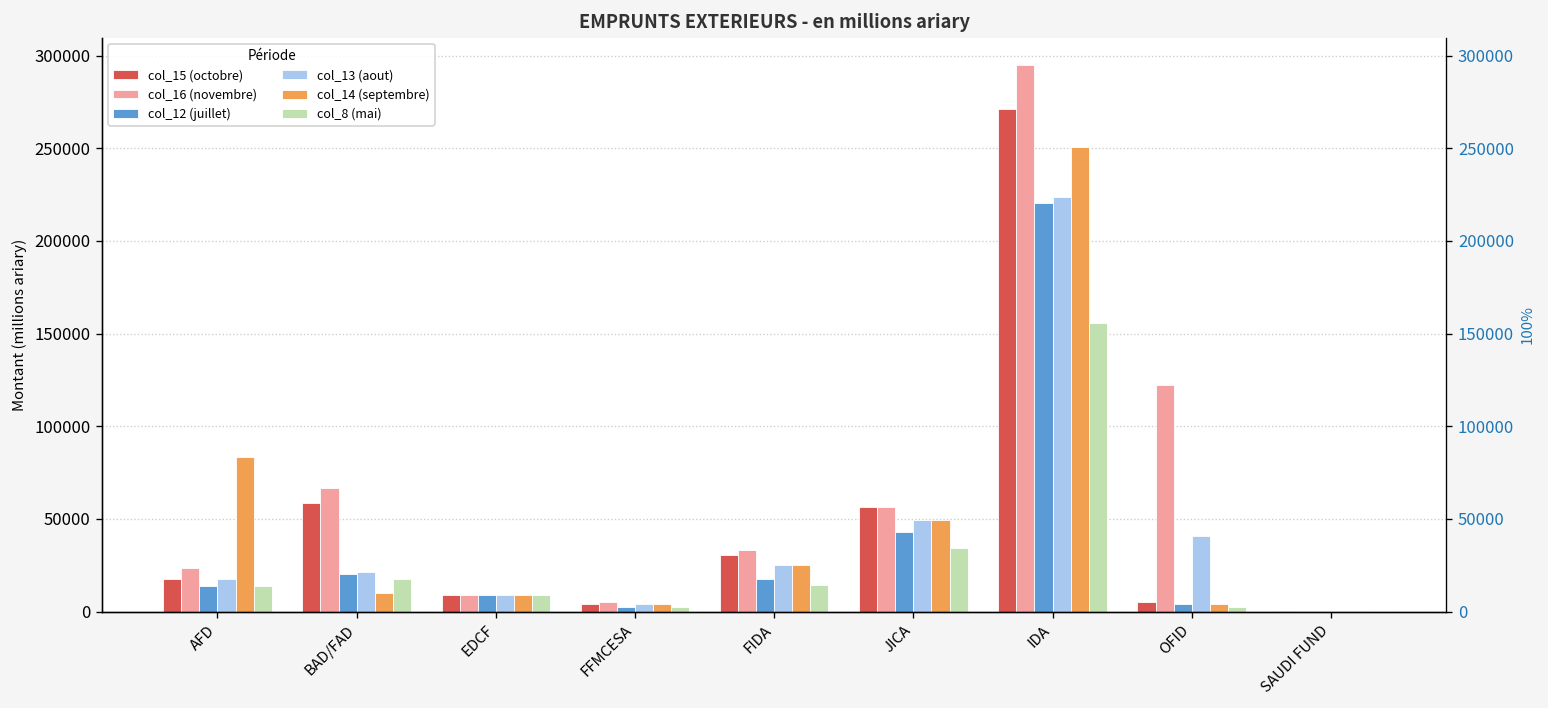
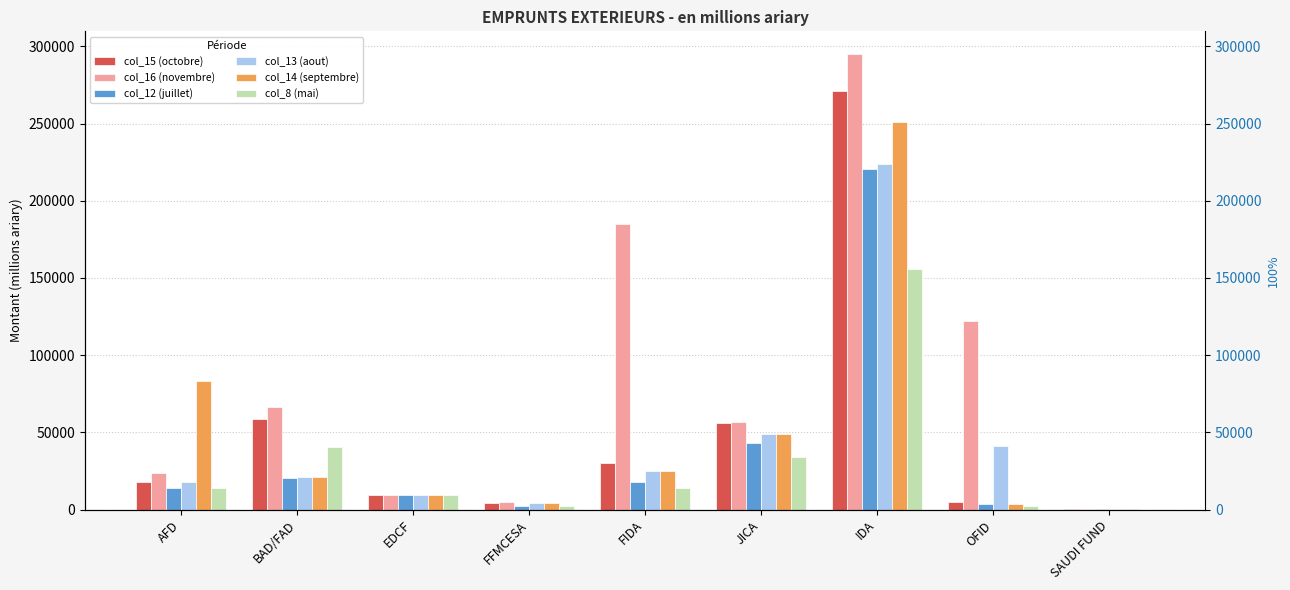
col_14 (septembre), BAD/FAD: 10000 -> 21000
col_8 (mai), BAD/FAD: 18000 -> 40000
col_16 (novembre), FIDA: 33000 -> 185000
